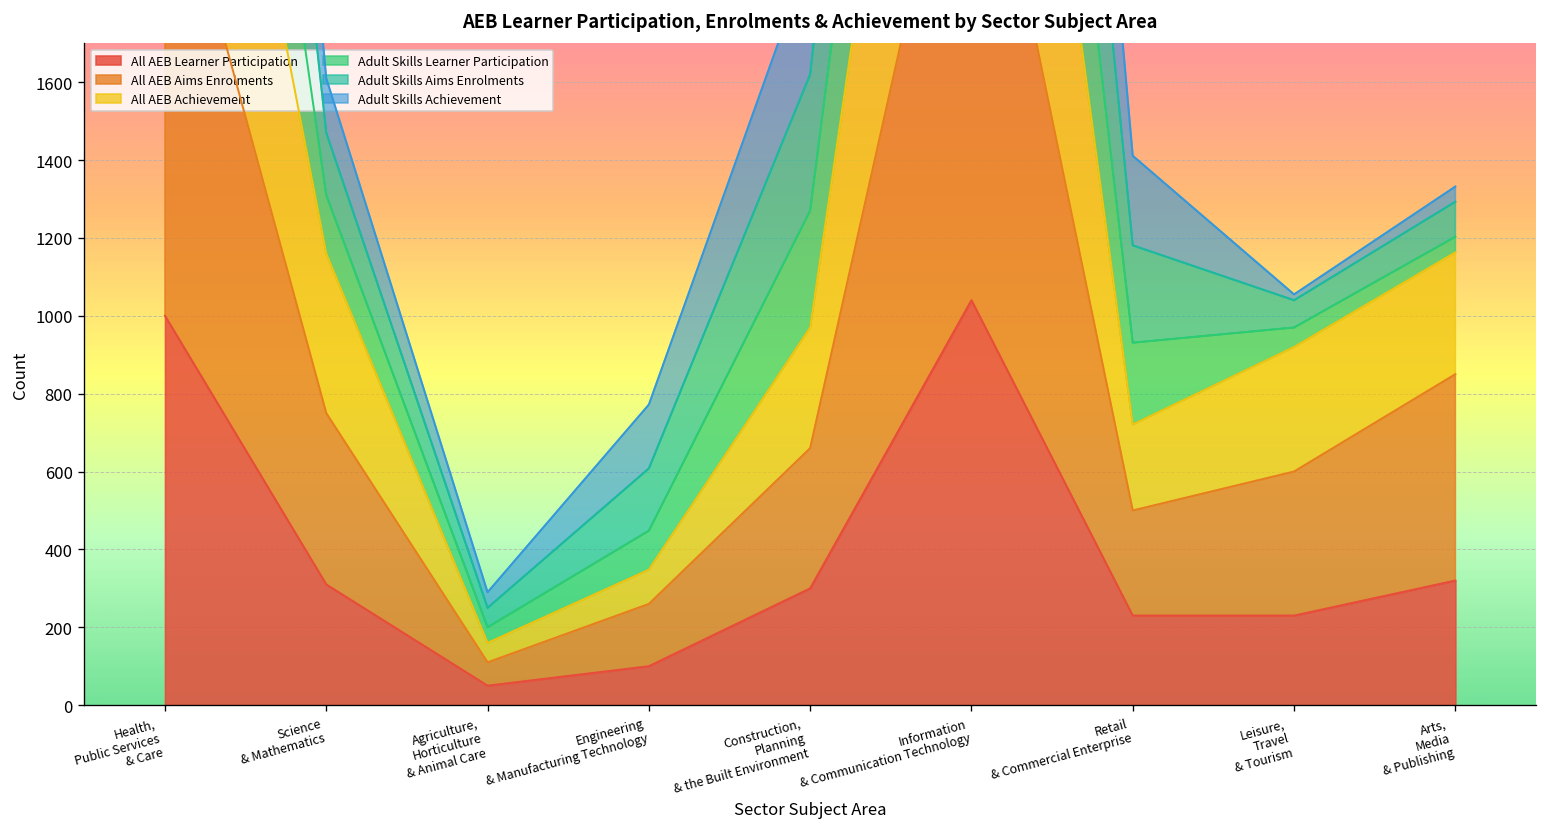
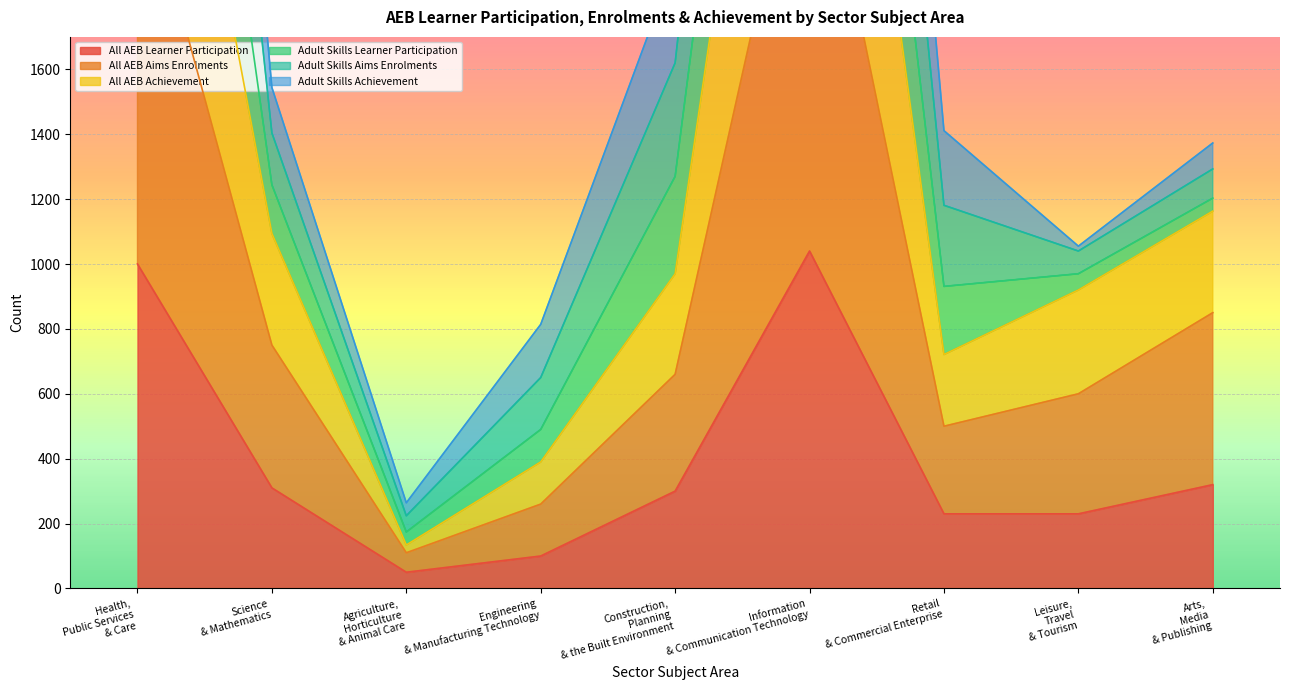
All AEB Achievement, Science & Mathematics: 410 -> 340
All AEB Achievement, Agriculture, Horticulture & Animal Care: 50 -> 20
All AEB Achievement, Engineering & Manufacturing Technology: 90 -> 130
Adult Skills Achievement, Arts, Media & Publishing: 40 -> 80
